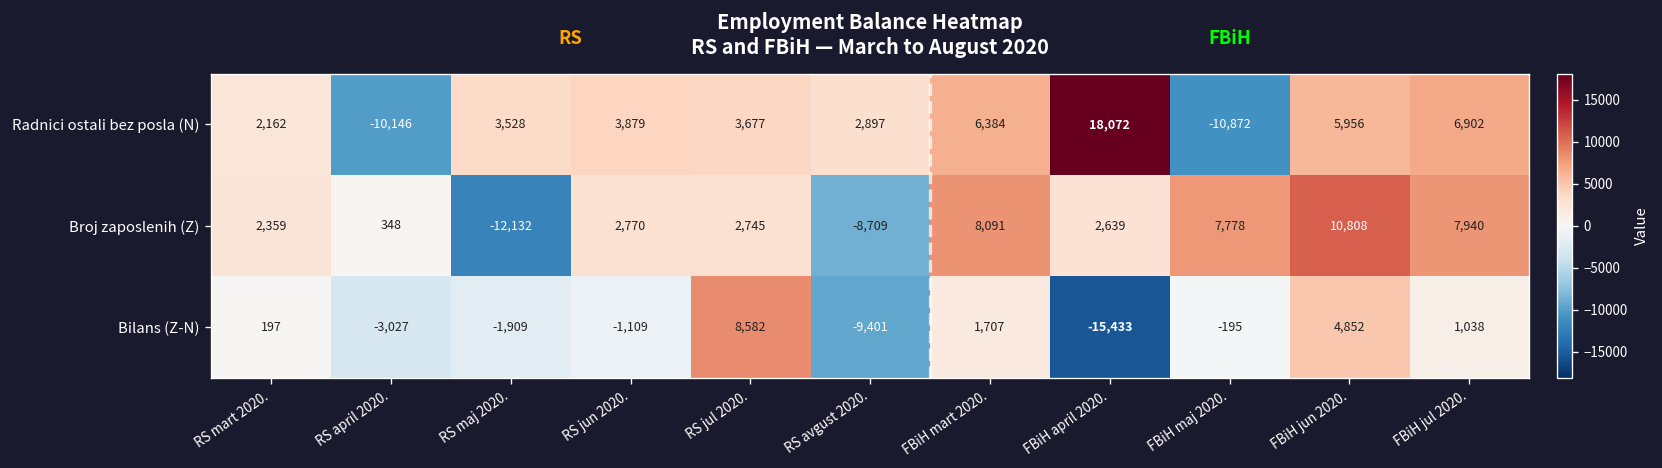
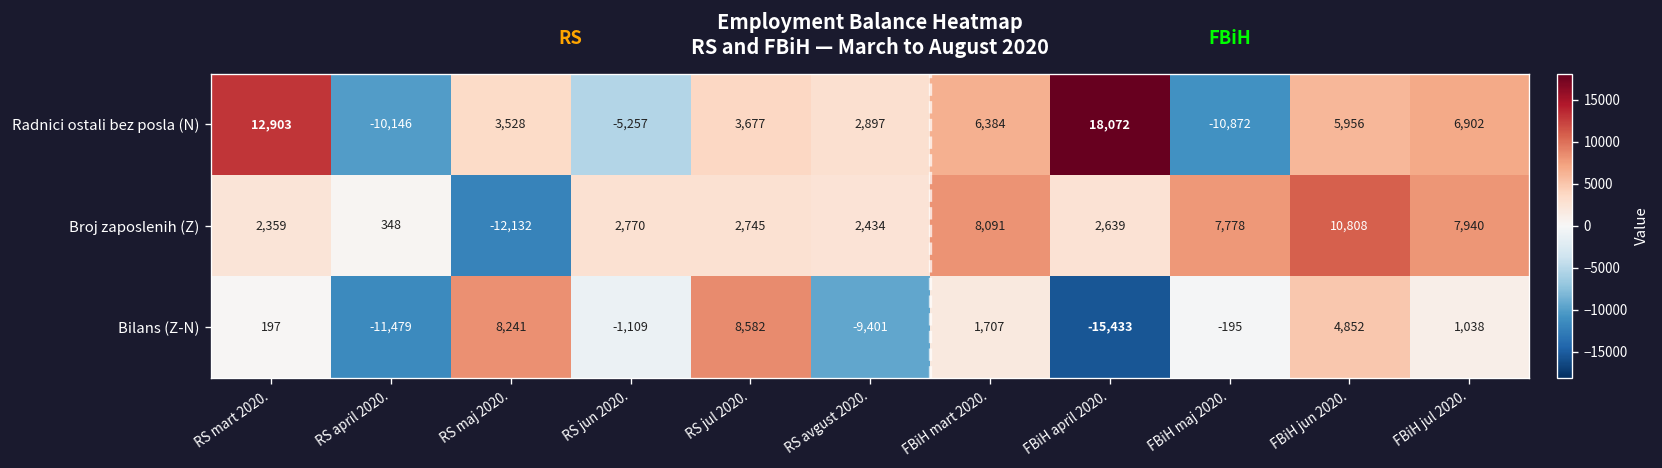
Radnici ostali bez posla (N), RS mart 2020.: 2,162 -> 12,903
Radnici ostali bez posla (N), RS jun 2020.: 3,879 -> -5,257
Broj zaposlenih (Z), RS avgust 2020.: -8,709 -> 2,434
Bilans (Z-N), RS april 2020.: -3,027 -> -11,479
Bilans (Z-N), RS maj 2020.: -1,909 -> 8,241
